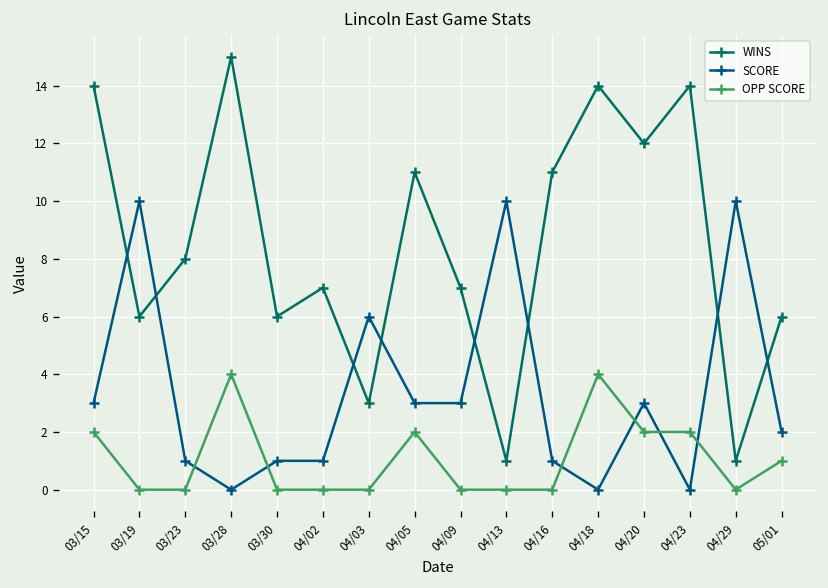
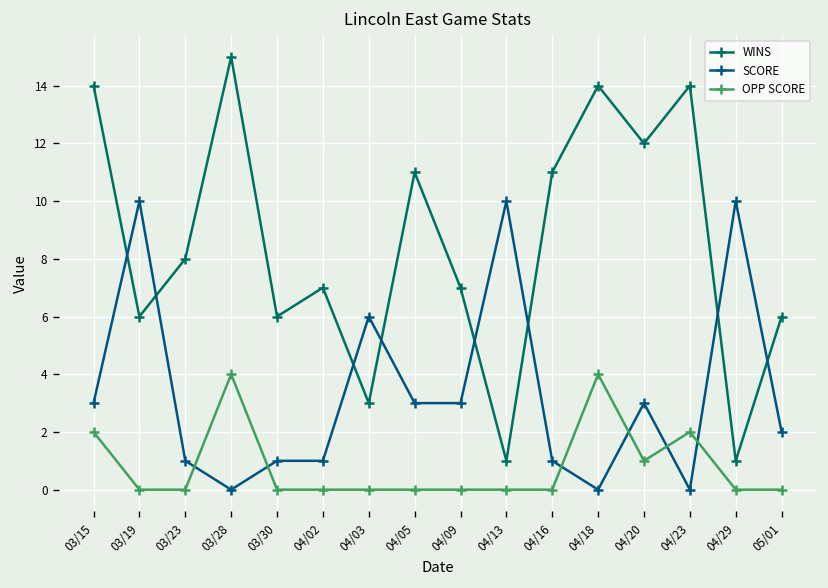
OPP SCORE, 04/05: 2 -> 0
OPP SCORE, 04/20: 2 -> 1
OPP SCORE, 05/01: 1 -> 0
